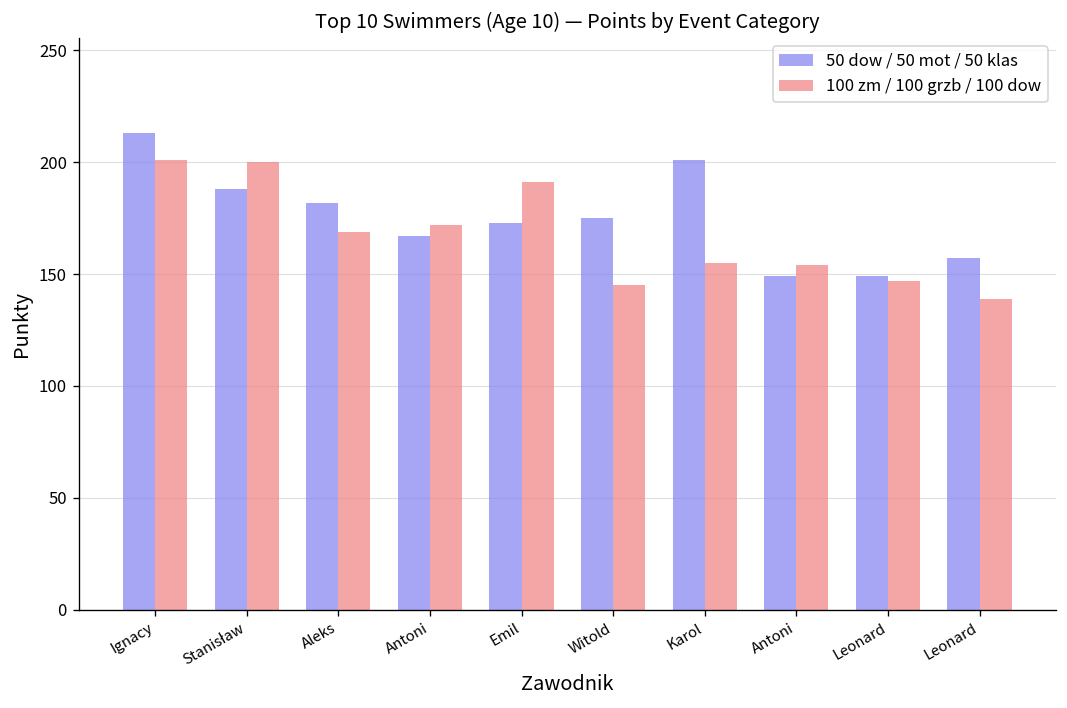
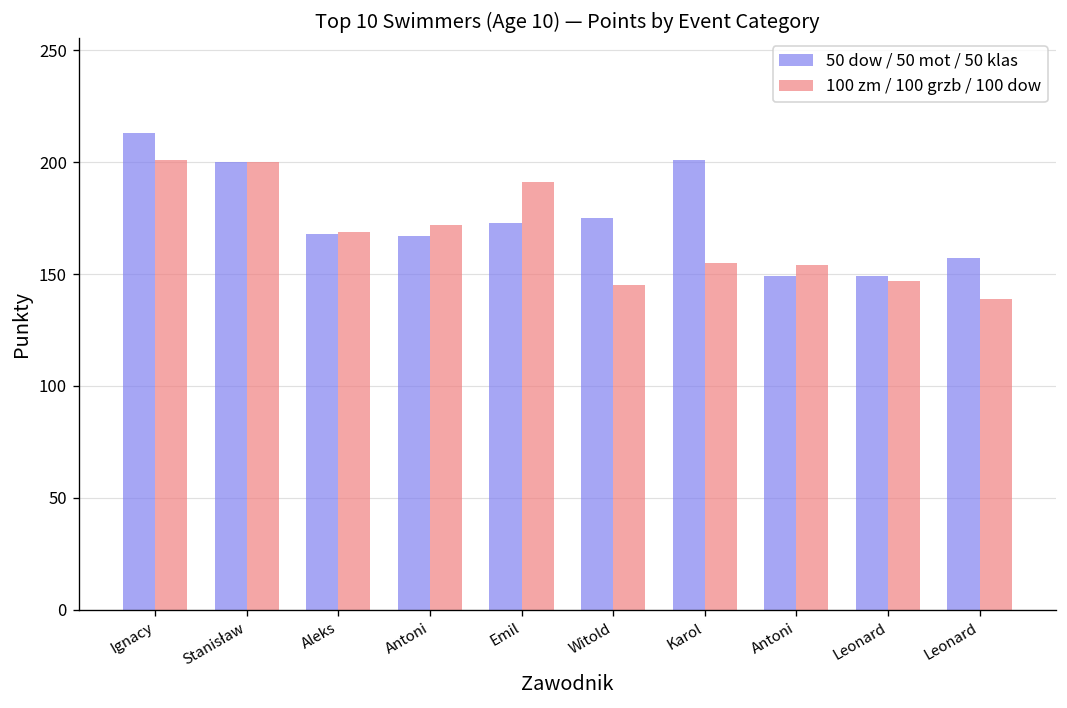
50 dow / 50 mot / 50 klas, Stanisław: 188 -> 200
50 dow / 50 mot / 50 klas, Aleks: 182 -> 168
